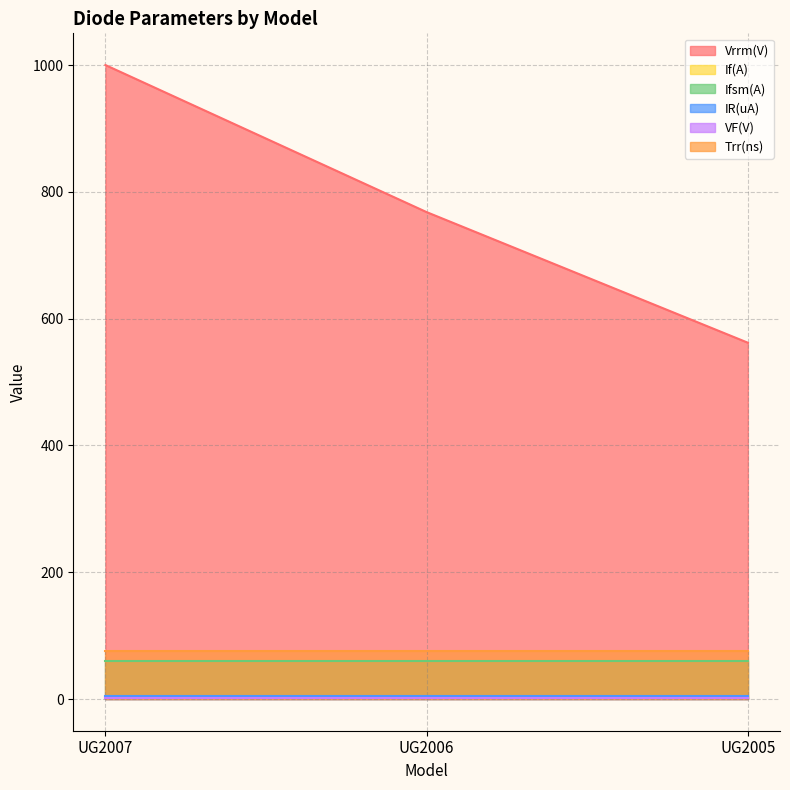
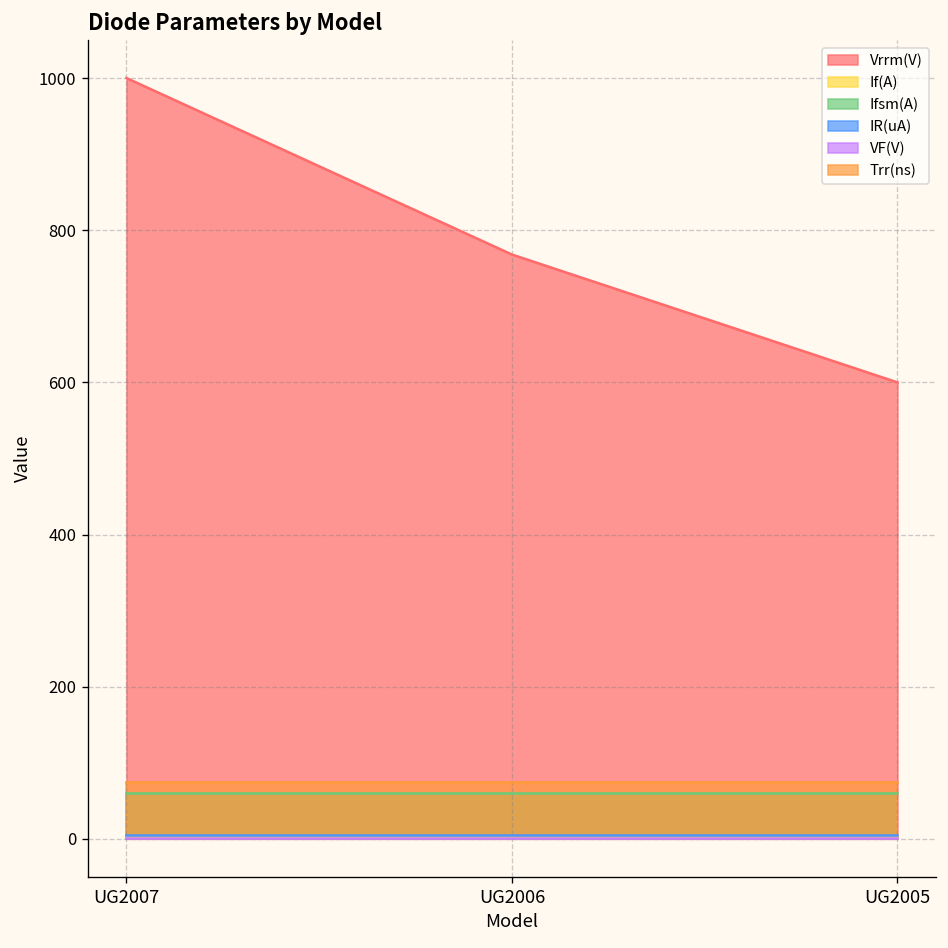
Vrrm(V), UG2005: 560 -> 600
